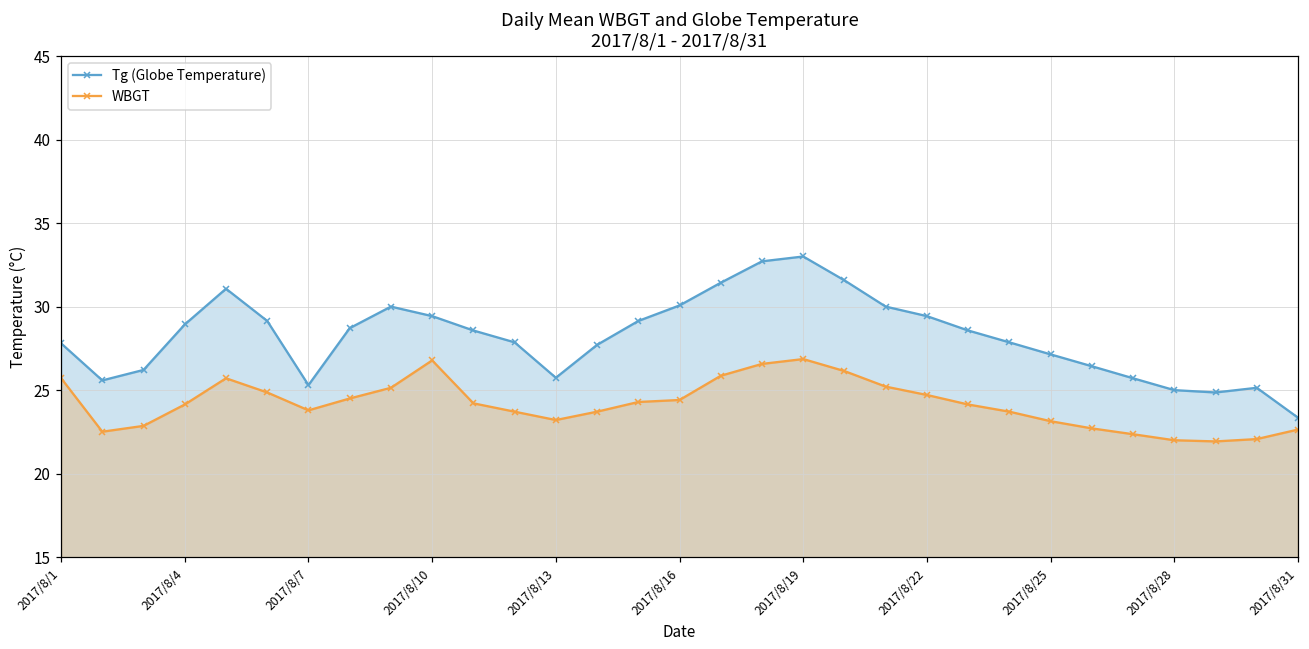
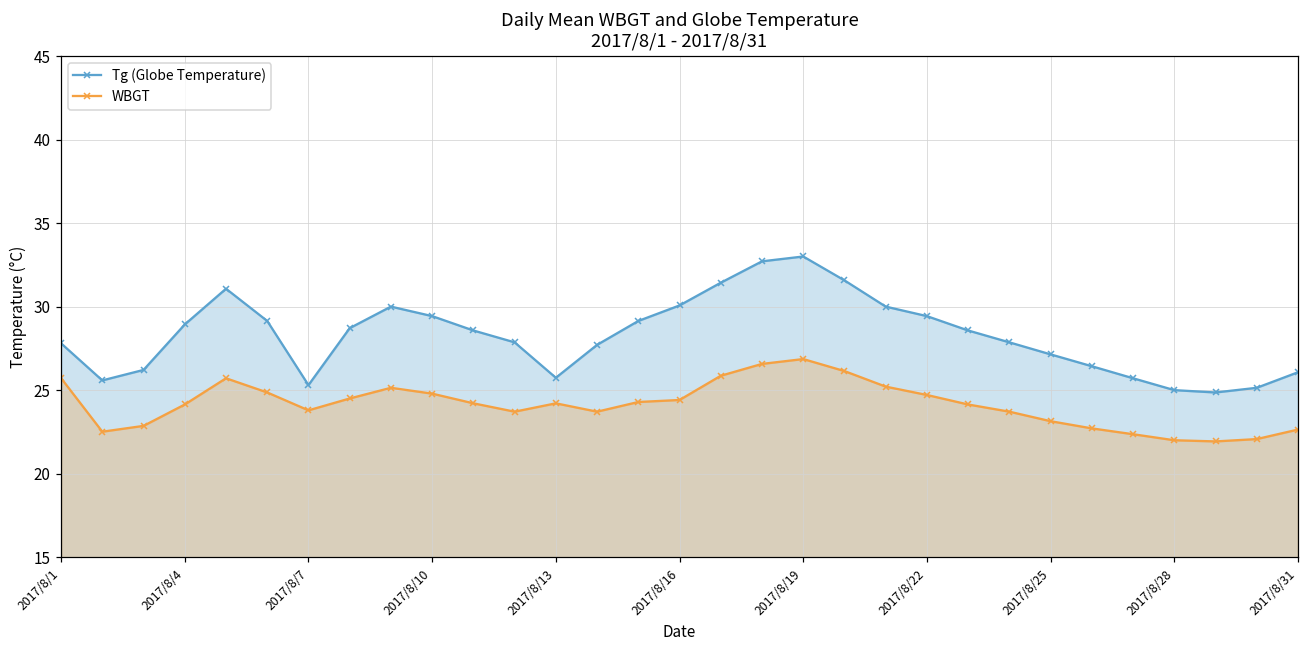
WBGT, 2017/8/10: 26.8 -> 24.8
WBGT, 2017/8/13: 23.2 -> 24.2
Tg (Globe Temperature), 2017/8/31: 23.4 -> 26.1
